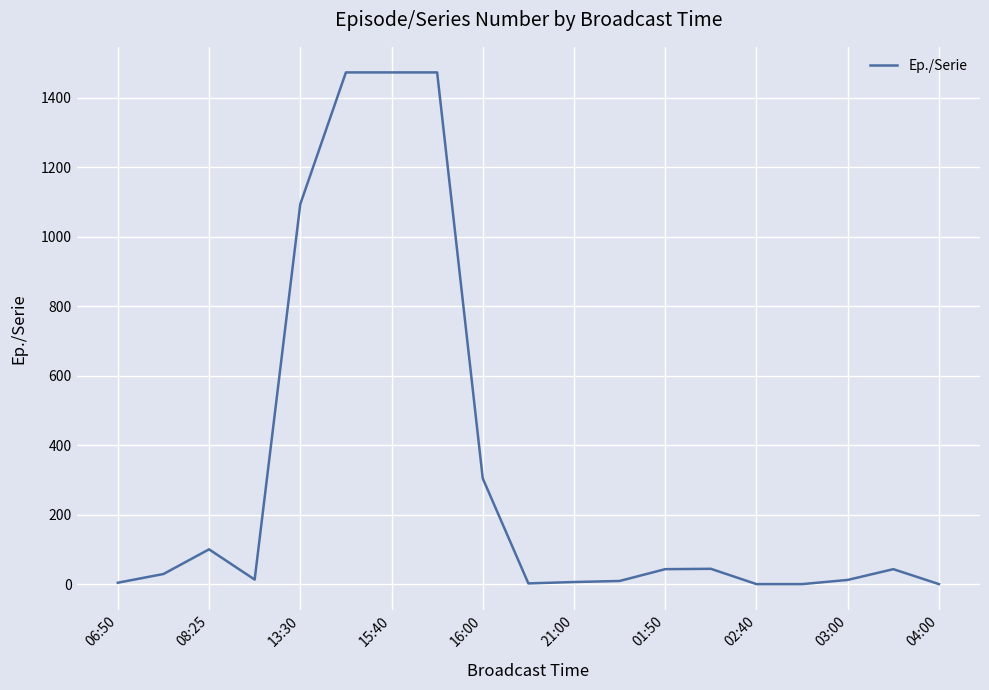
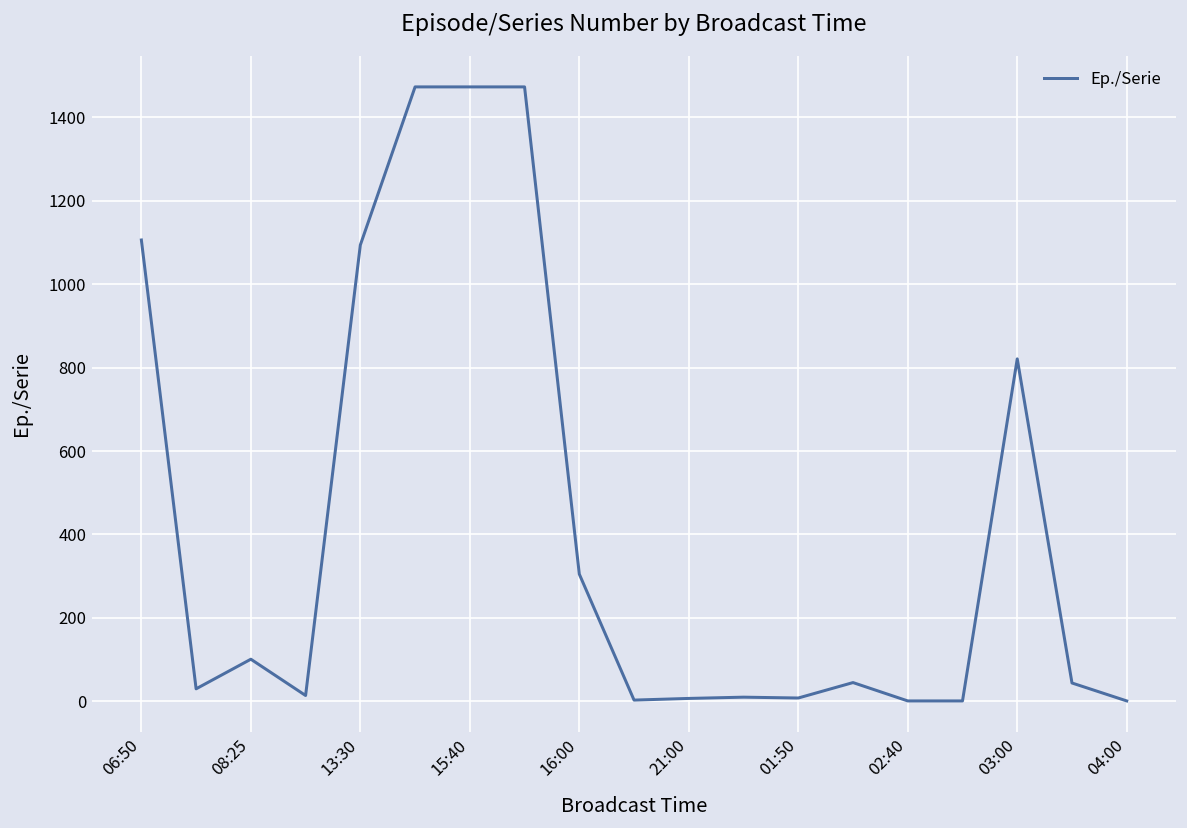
06:50: 10 -> 1110
01:50: 40 -> 10
03:00: 10 -> 820
